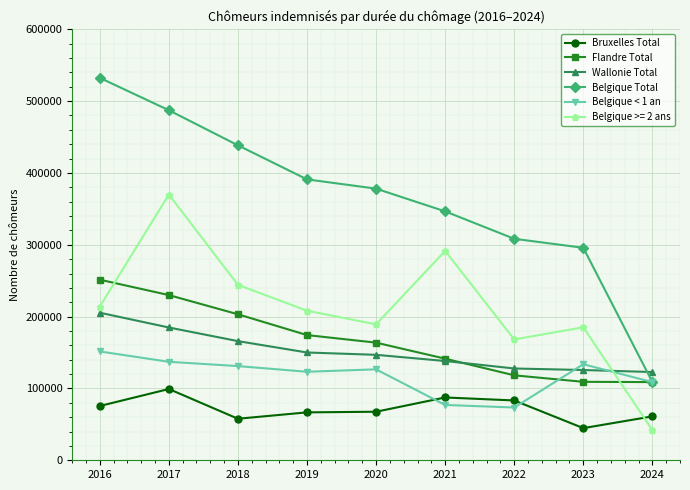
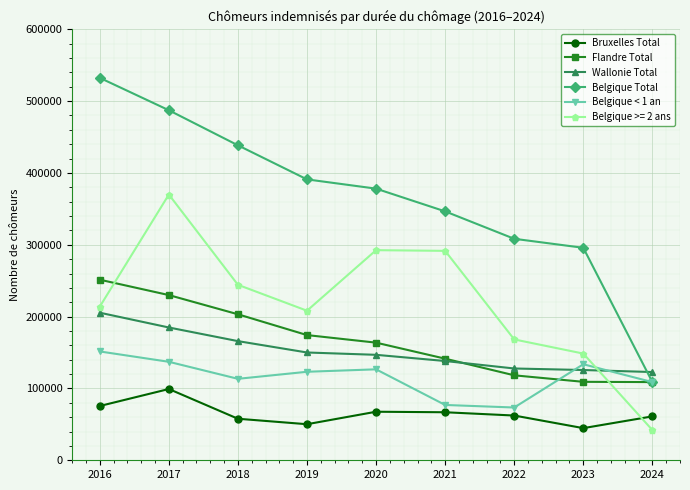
Belgique < 1 an, 2018: 130000 -> 110000
Bruxelles Total, 2019: 70000 -> 50000
Belgique >= 2 ans, 2020: 190000 -> 290000
Bruxelles Total, 2021: 90000 -> 70000
Bruxelles Total, 2022: 80000 -> 60000
Belgique >= 2 ans, 2023: 190000 -> 150000
